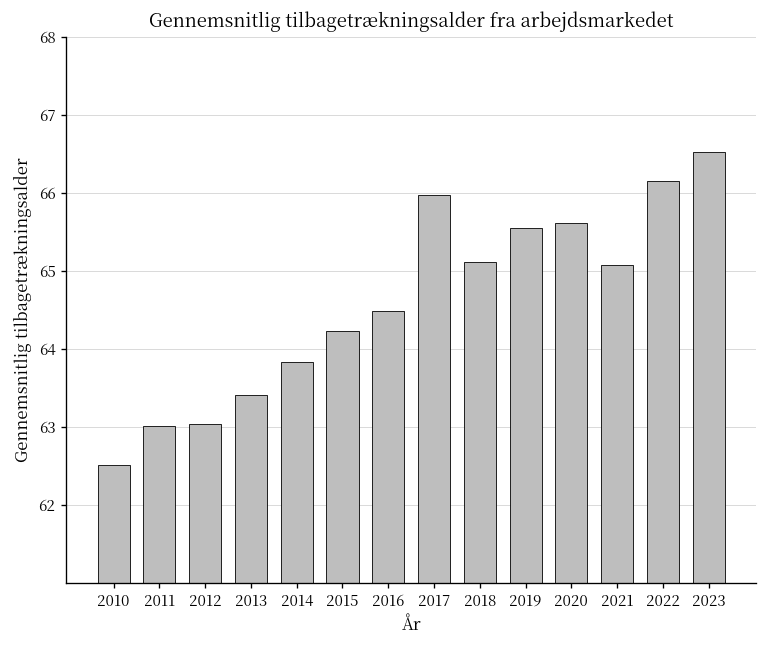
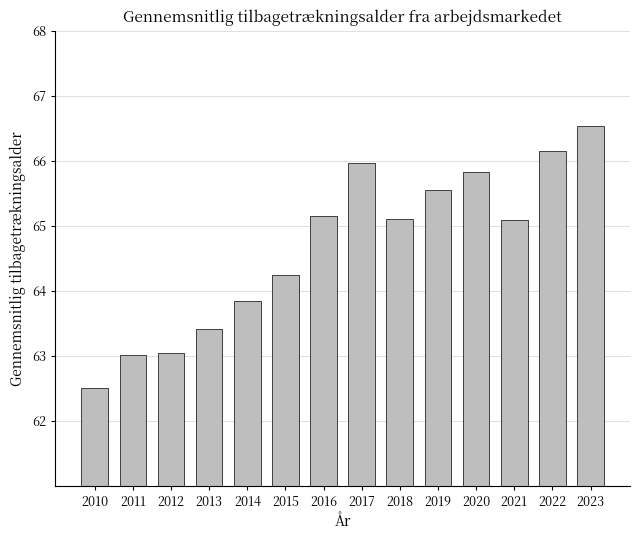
2016: 64.5 -> 65.1
2020: 65.6 -> 65.8
